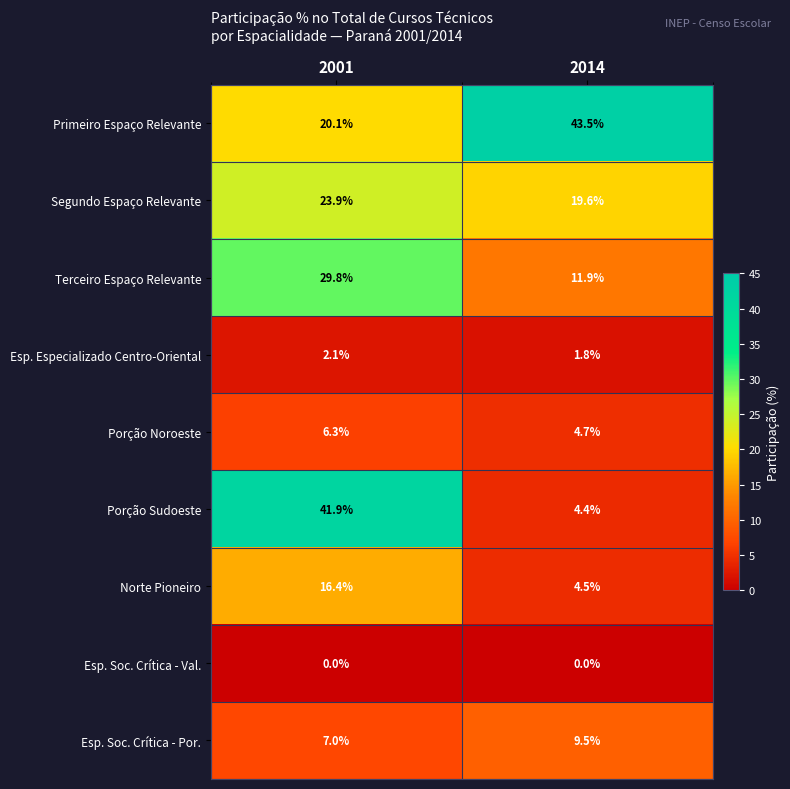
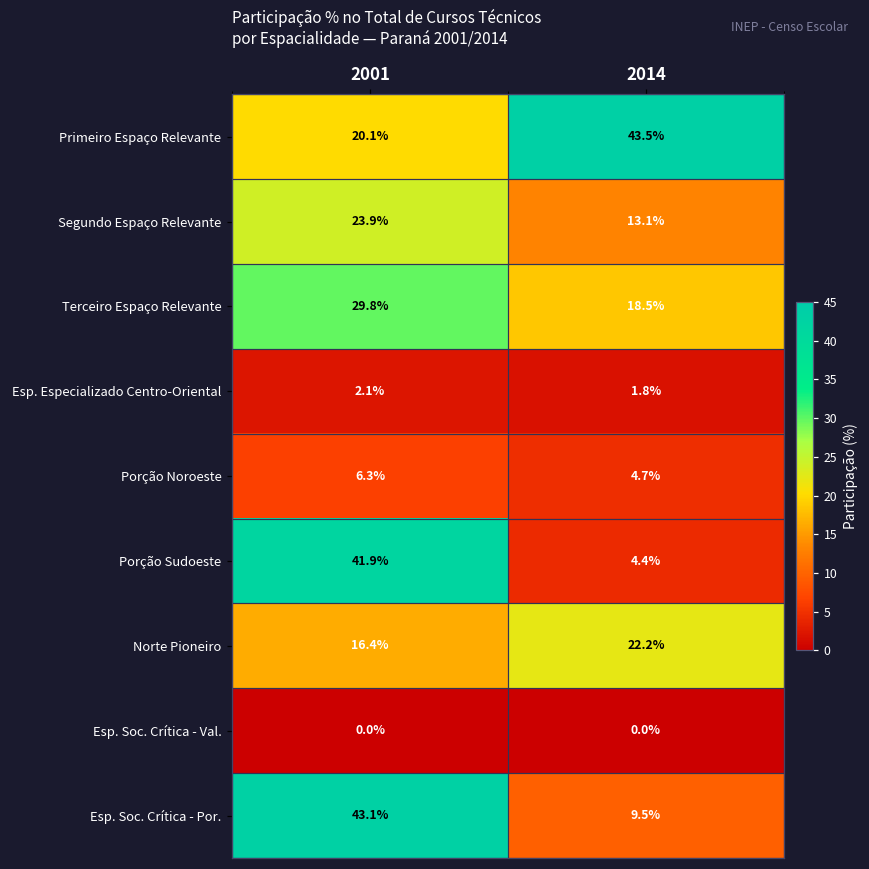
Segundo Espaço Relevante, 2014: 19.6% -> 13.1%
Terceiro Espaço Relevante, 2014: 11.9% -> 18.5%
Norte Pioneiro, 2014: 4.5% -> 22.2%
Esp. Soc. Crítica - Por., 2001: 7.0% -> 43.1%
